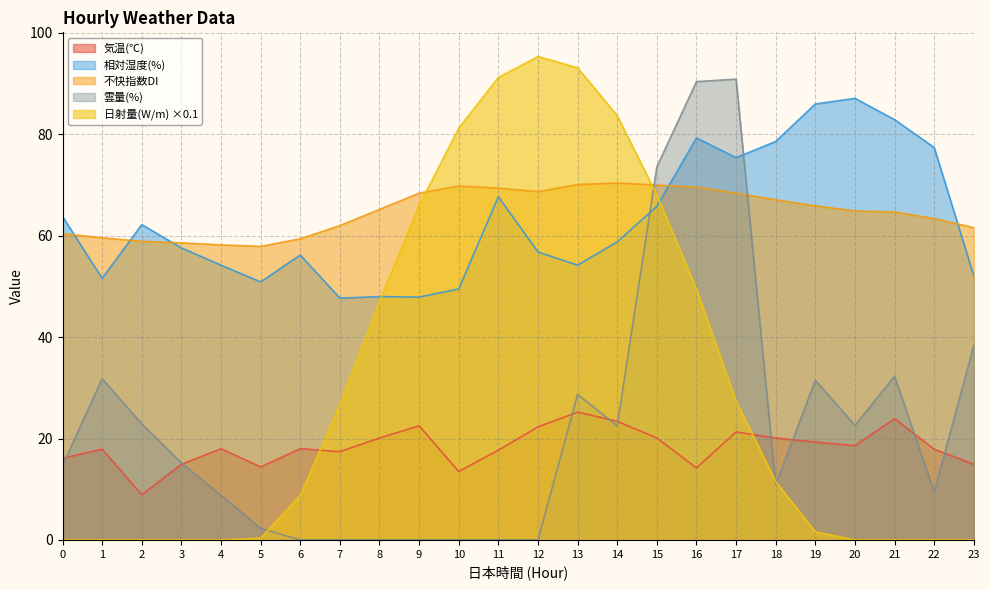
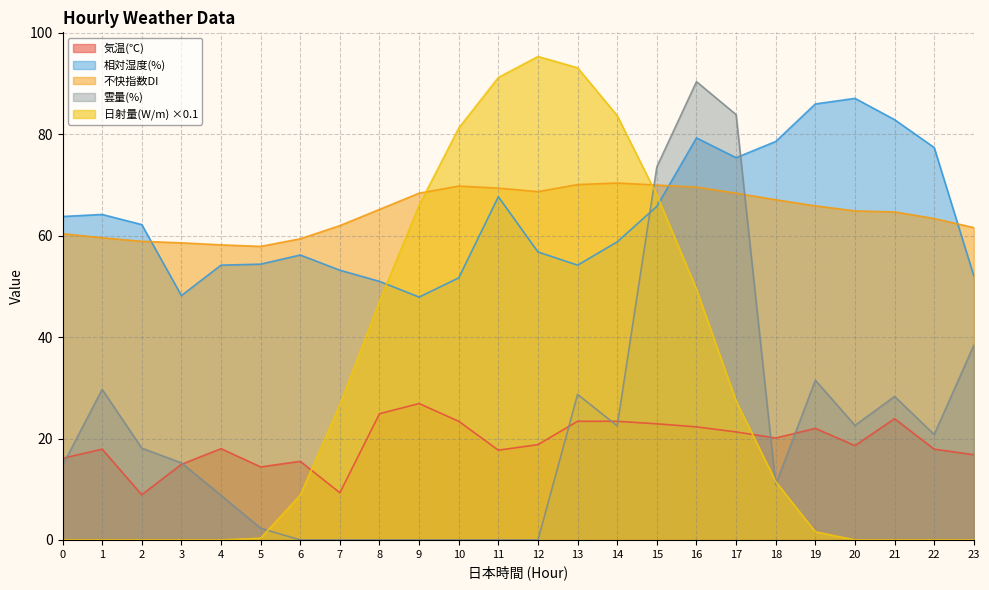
相対湿度(%), 1: 52 -> 64
雲量(%), 1: 32 -> 30
雲量(%), 2: 23 -> 18
相対湿度(%), 3: 58 -> 48
相対湿度(%), 5: 51 -> 54
気温(℃), 6: 18 -> 16
気温(℃), 7: 17 -> 9
相対湿度(%), 7: 48 -> 53
気温(℃), 8: 20 -> 25
相対湿度(%), 8: 48 -> 51
気温(℃), 9: 23 -> 27
気温(℃), 10: 14 -> 23
相対湿度(%), 10: 50 -> 52
気温(℃), 12: 22 -> 19
気温(℃), 13: 25 -> 23
気温(℃), 15: 20 -> 23
気温(℃), 16: 14 -> 22
雲量(%), 17: 91 -> 84
気温(℃), 19: 19 -> 22
雲量(%), 21: 32 -> 28
雲量(%), 22: 10 -> 21
気温(℃), 23: 15 -> 17
